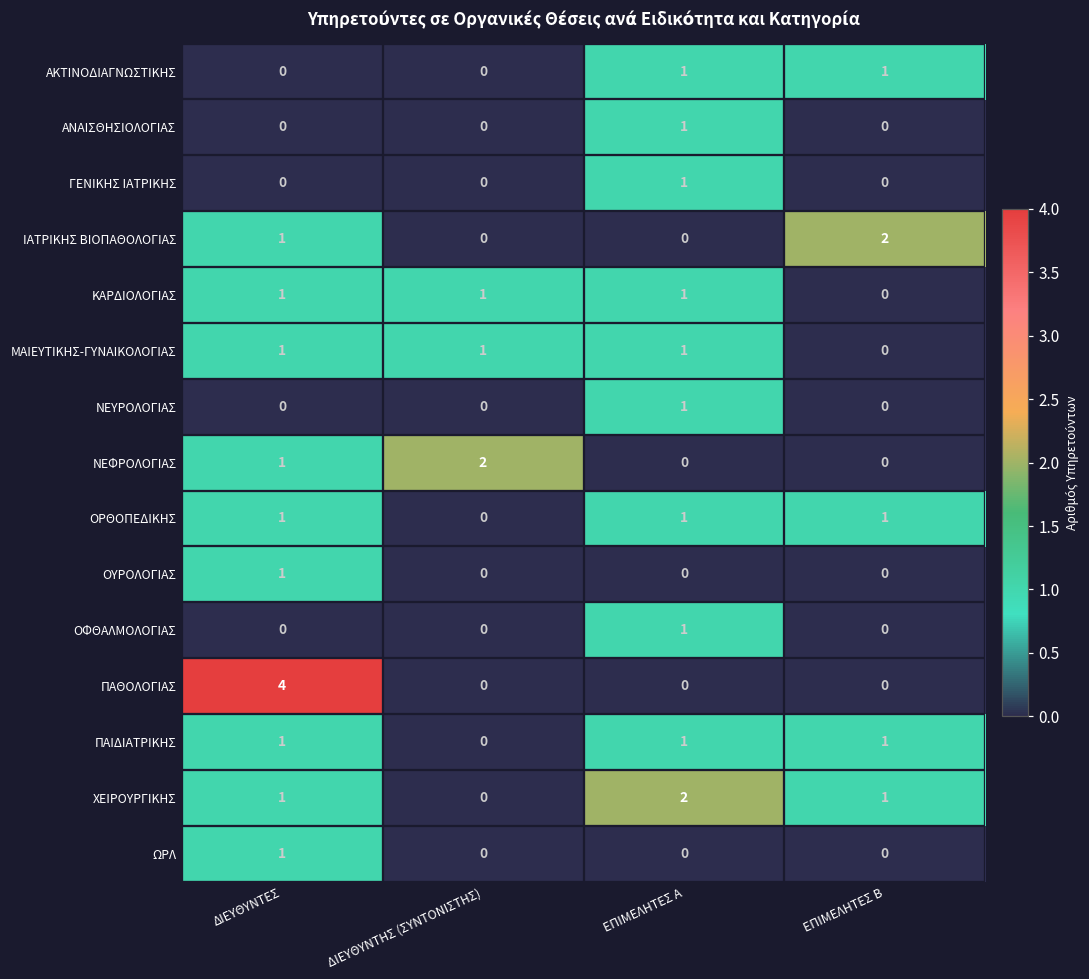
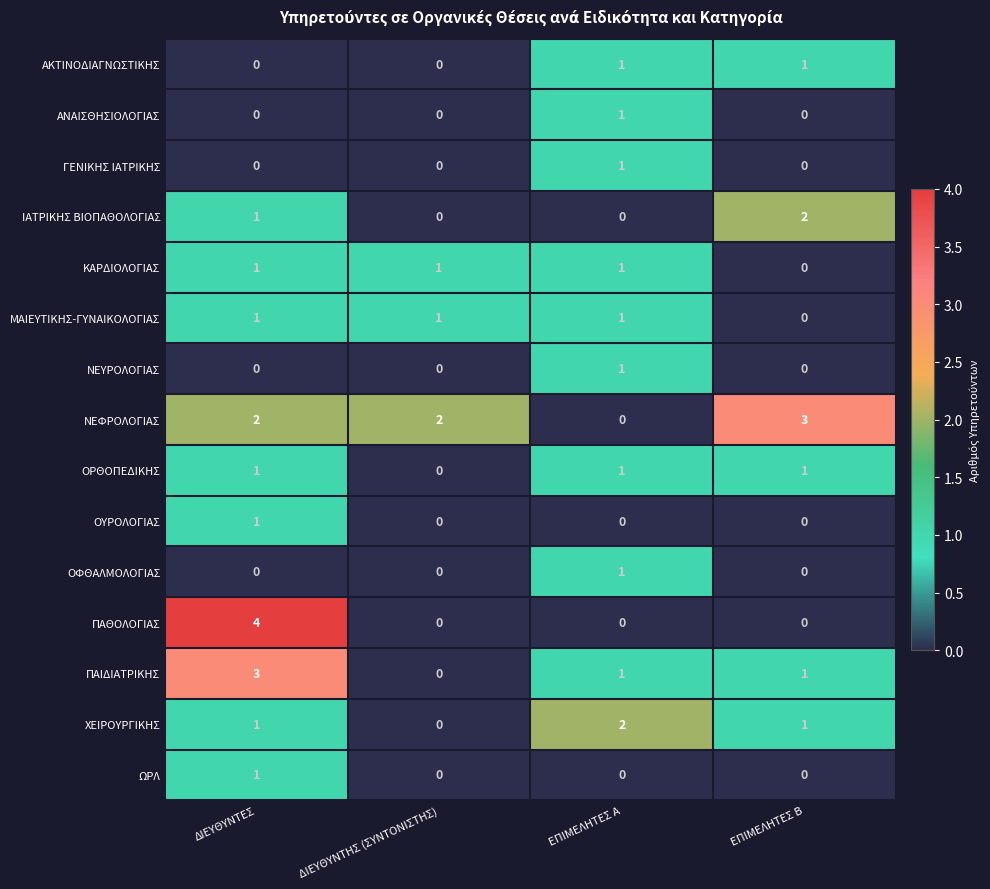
ΝΕΦΡΟΛΟΓΙΑΣ, ΔΙΕΥΘΥΝΤΕΣ: 1 -> 2
ΝΕΦΡΟΛΟΓΙΑΣ, ΕΠΙΜΕΛΗΤΕΣ Β: 0 -> 3
ΠΑΙΔΙΑΤΡΙΚΗΣ, ΔΙΕΥΘΥΝΤΕΣ: 1 -> 3
